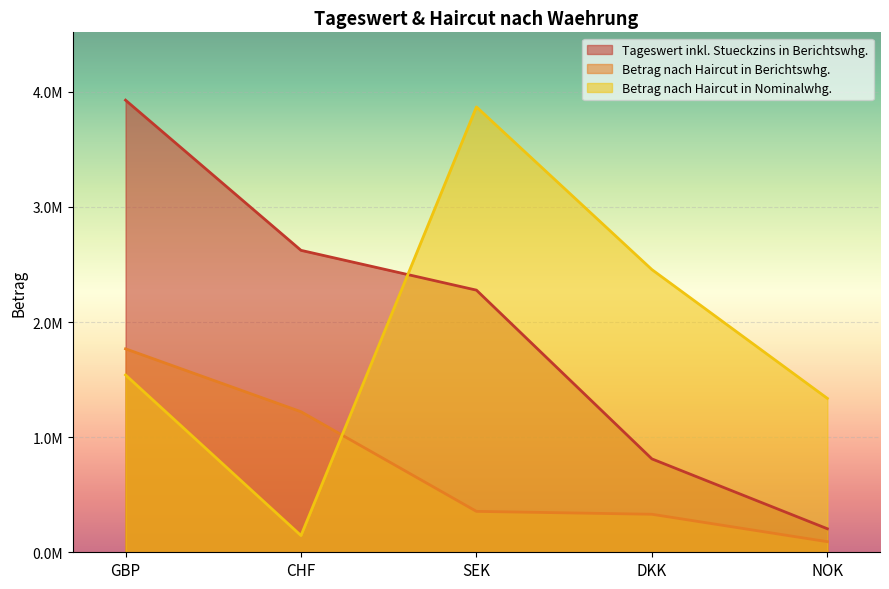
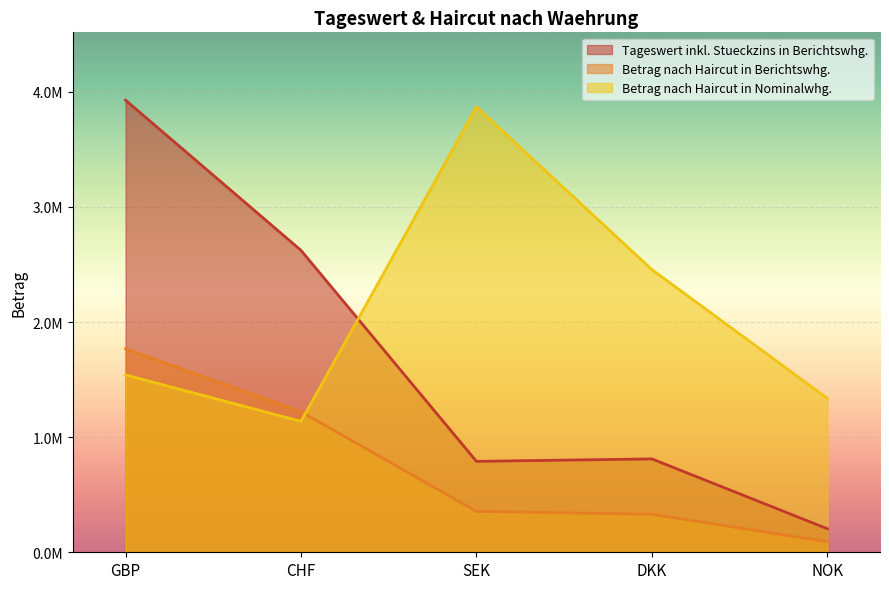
Betrag nach Haircut in Nominalwhg., CHF: 150000 -> 1140000
Tageswert inkl. Stueckzins in Berichtswhg., SEK: 2280000 -> 790000
